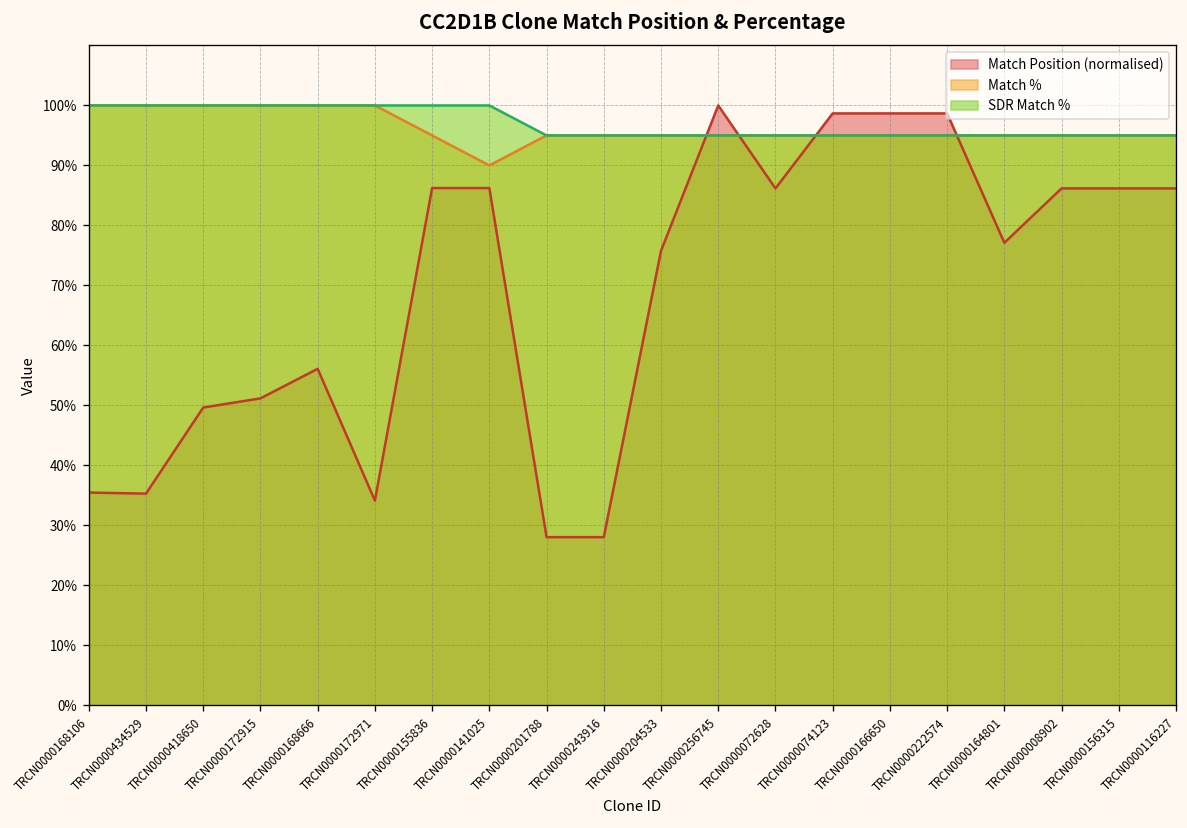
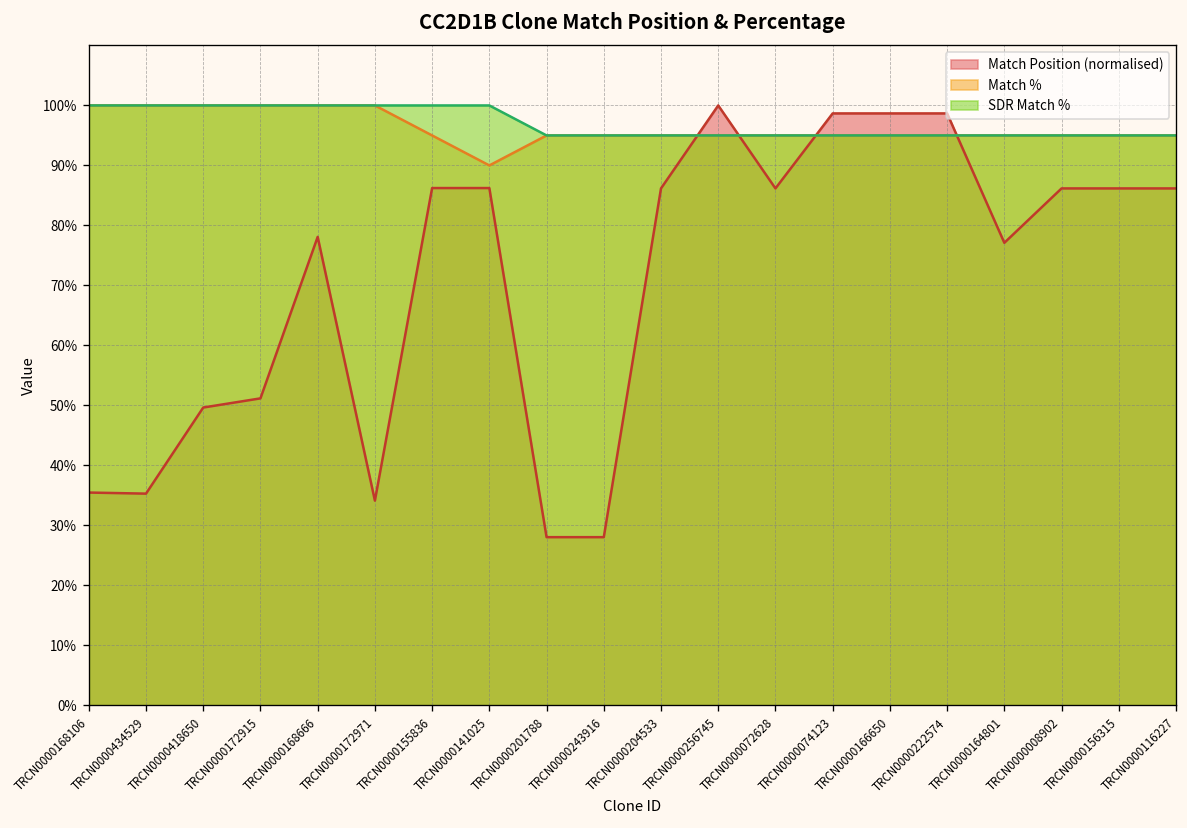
Match Position (normalised), TRCN0000168666: 56% -> 78%
Match Position (normalised), TRCN0000204533: 76% -> 86%
